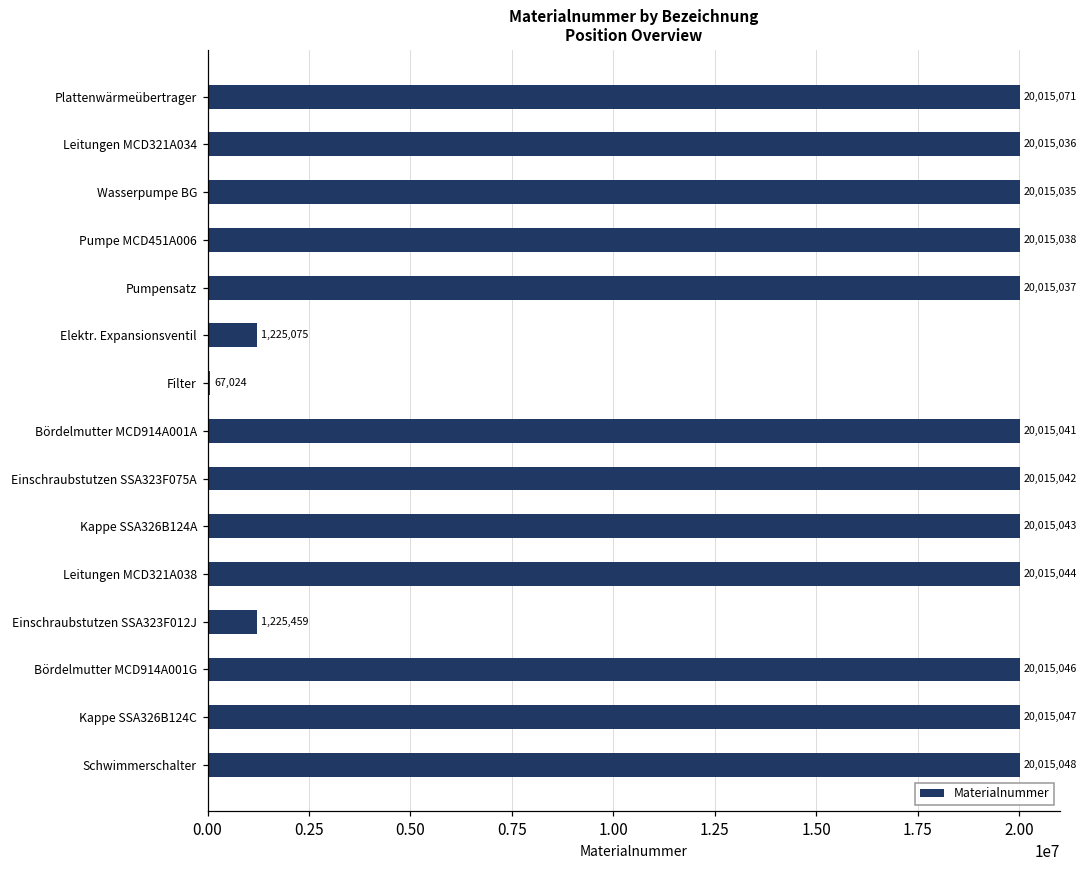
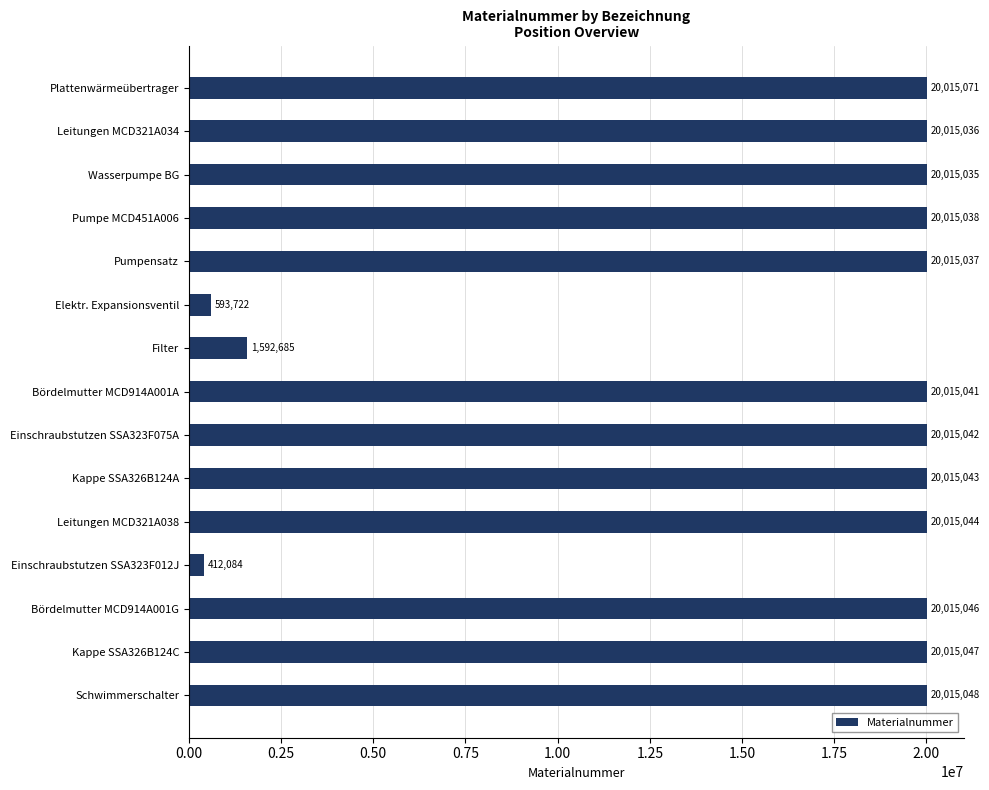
Elektr. Expansionsventil: 1,225,075 -> 593,722
Filter: 67,024 -> 1,592,685
Einschraubstutzen SSA323F012J: 1,225,459 -> 412,084
